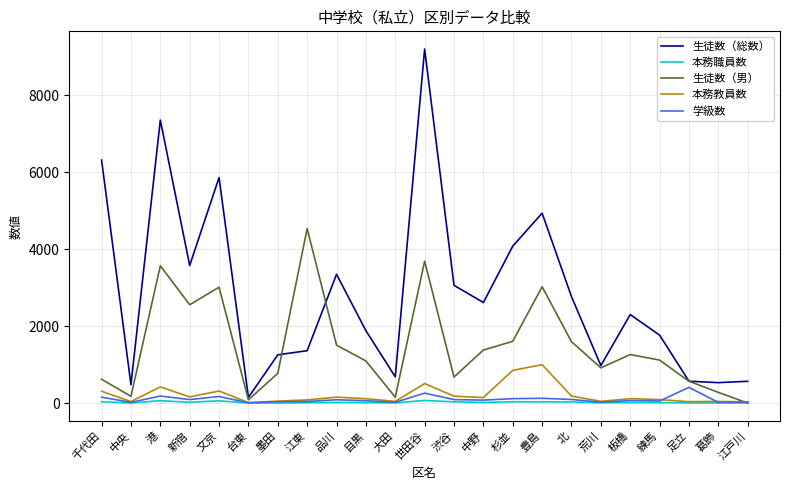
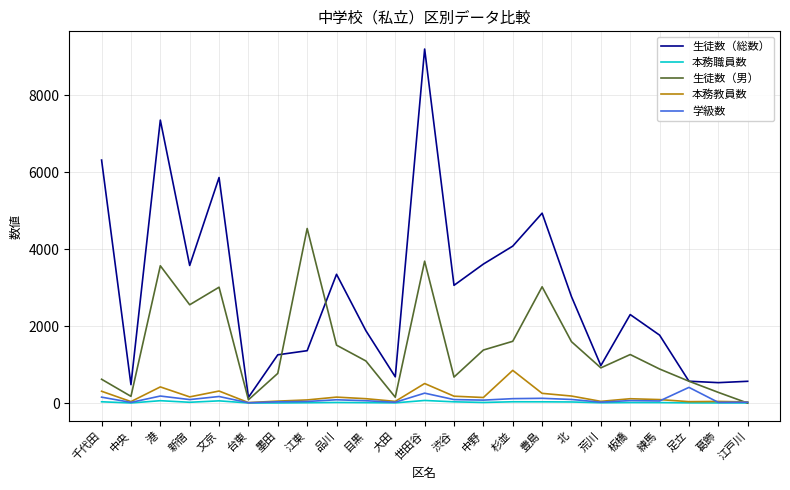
生徒数（総数）, 中野: 2600 -> 3600
本務教員数, 豊島: 1000 -> 300
生徒数（男）, 練馬: 1100 -> 900
